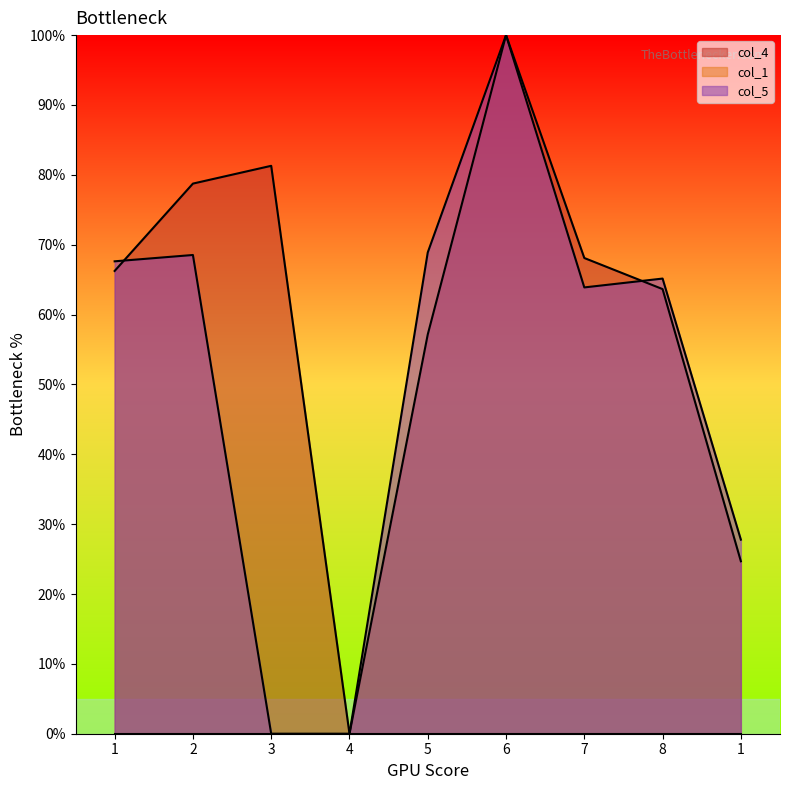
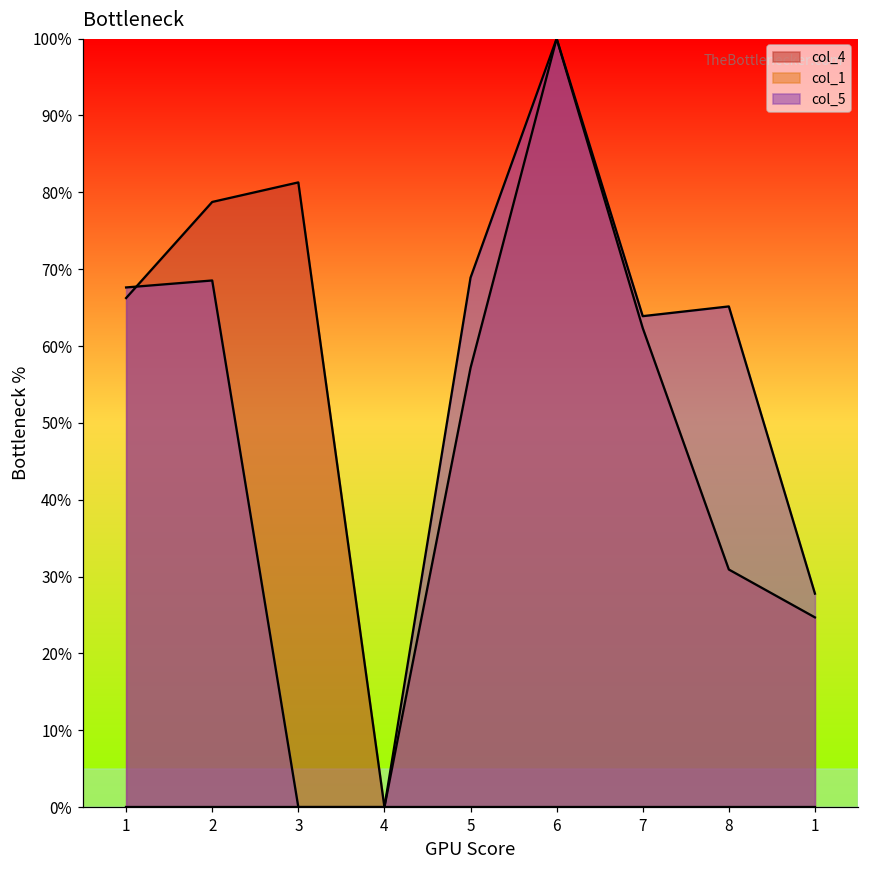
col_4, 7: 68% -> 62%
col_4, 8: 64% -> 31%
